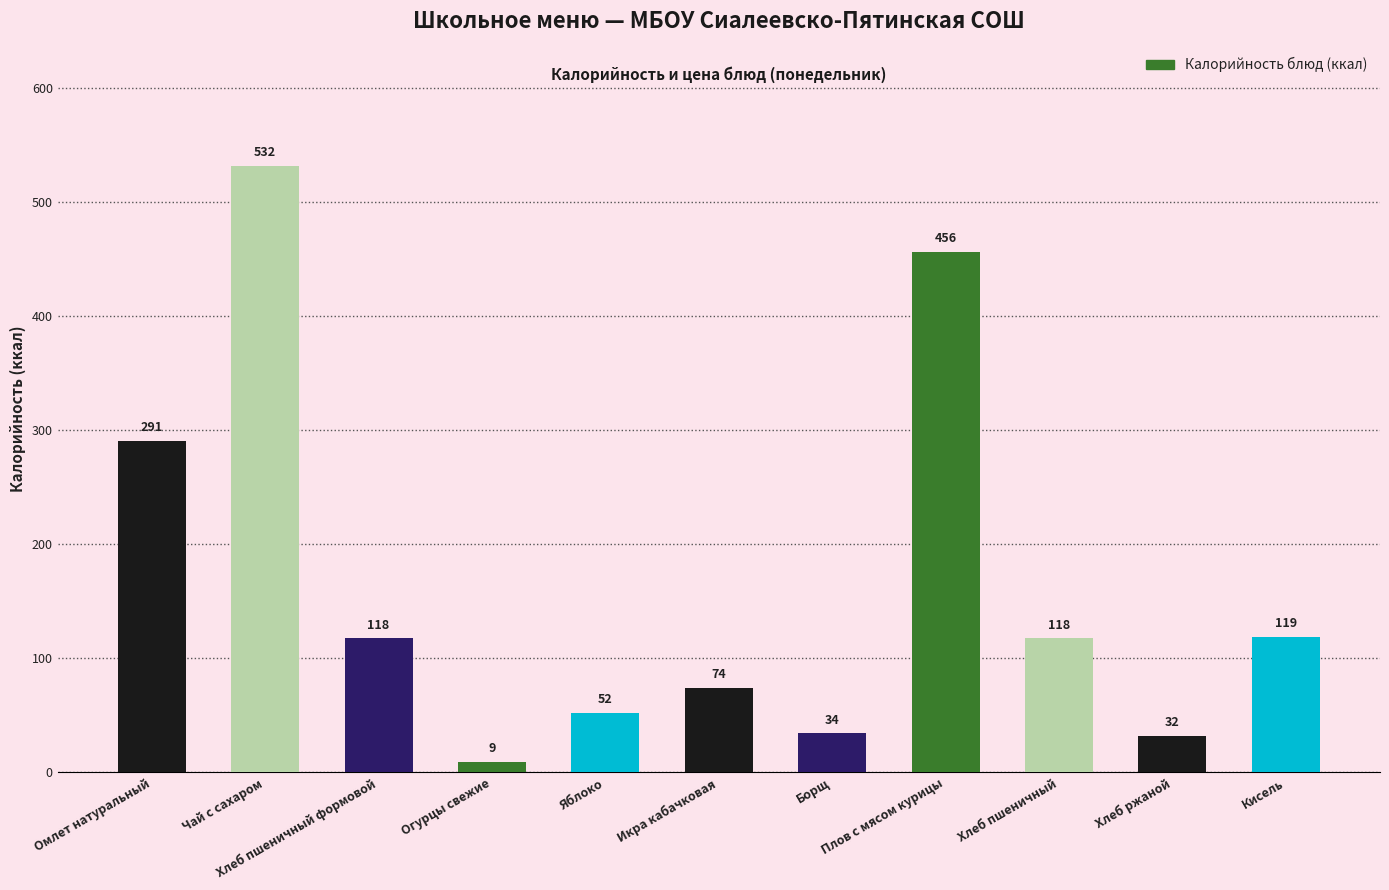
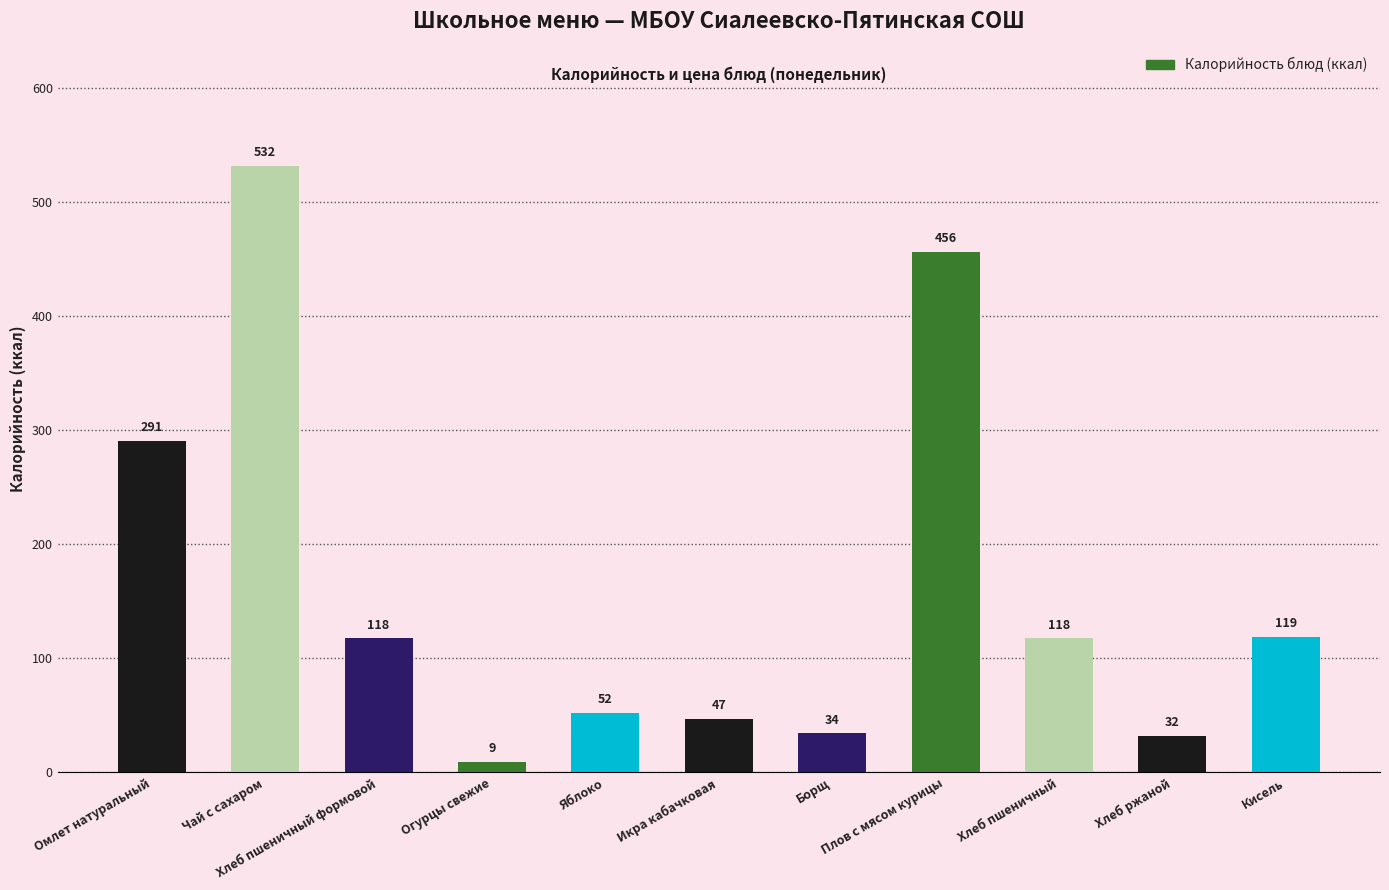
Икра кабачковая: 74 -> 47
